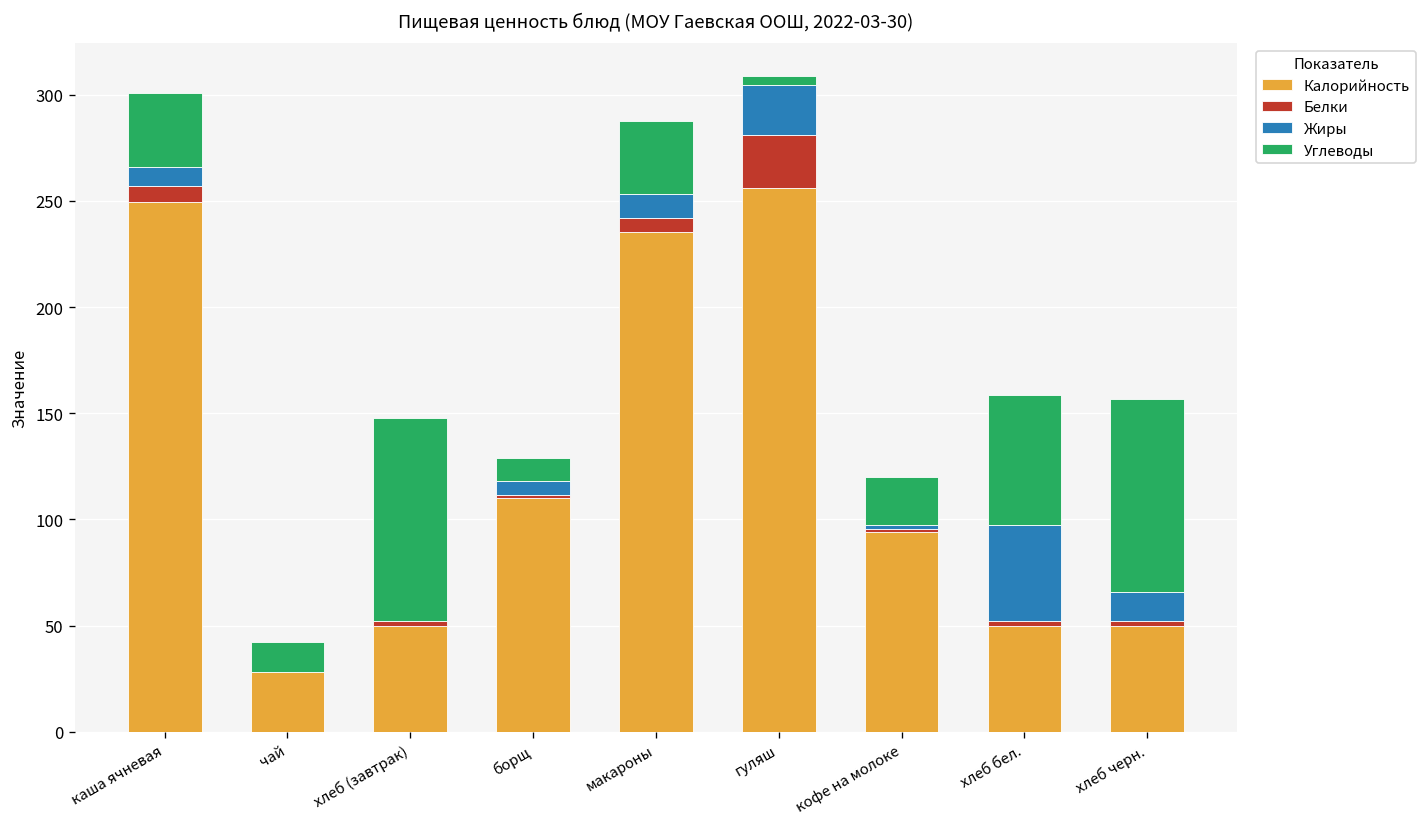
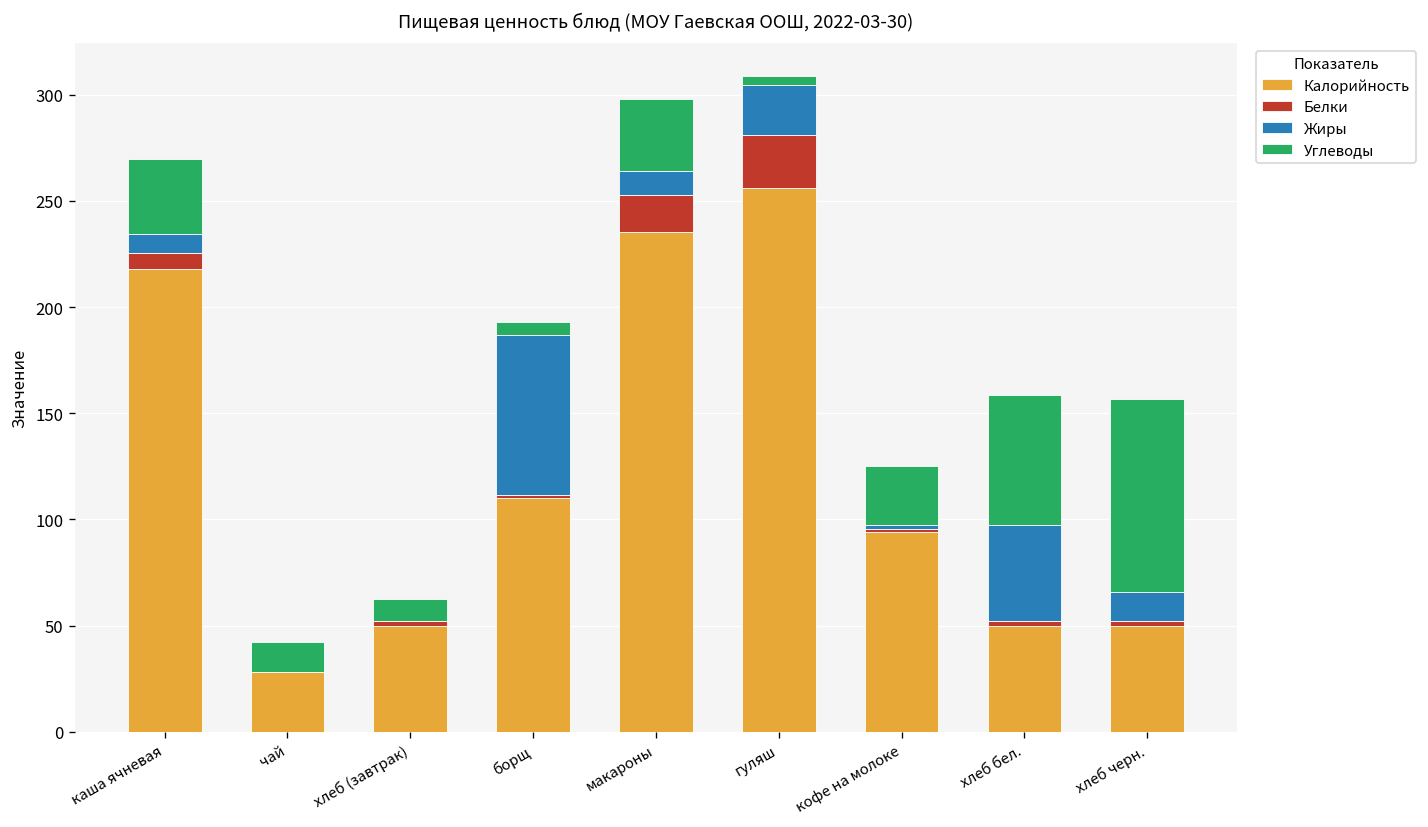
Калорийность, каша ячневая: 250 -> 218
Углеводы, хлеб (завтрак): 96 -> 10
Жиры, борщ: 7 -> 75
Углеводы, борщ: 11 -> 6
Белки, макароны: 7 -> 17
Углеводы, кофе на молоке: 22 -> 28
